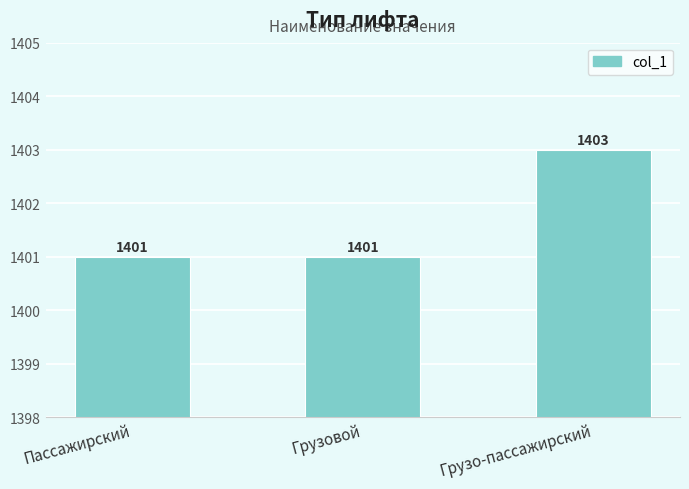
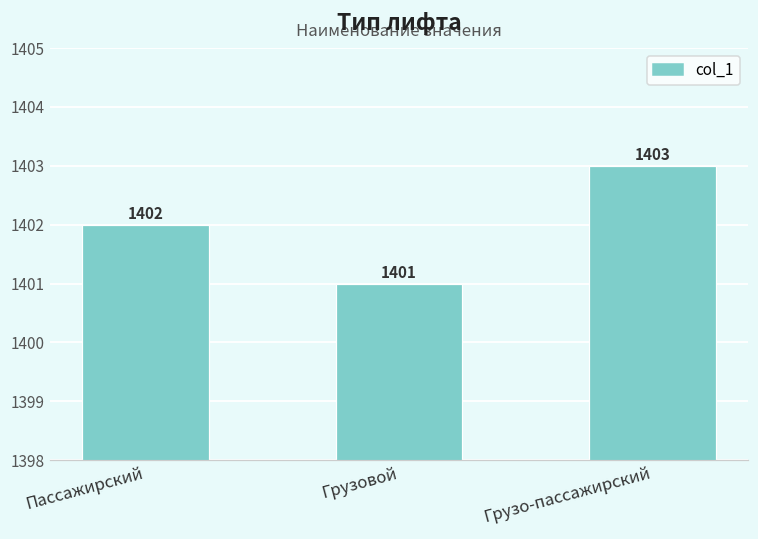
Пассажирский: 1401 -> 1402
